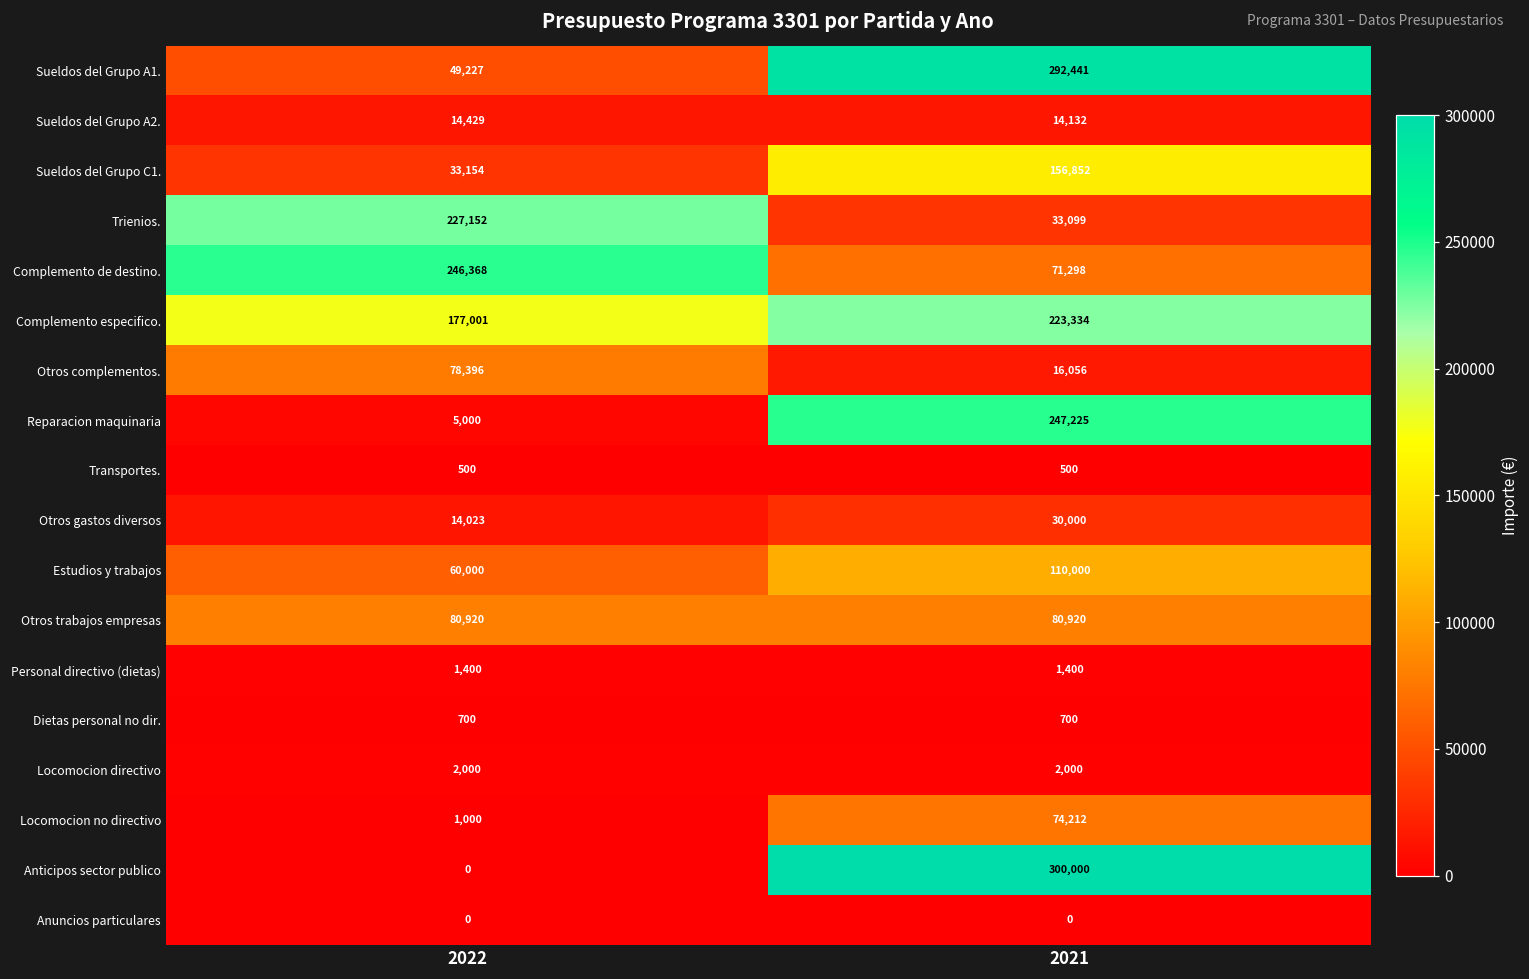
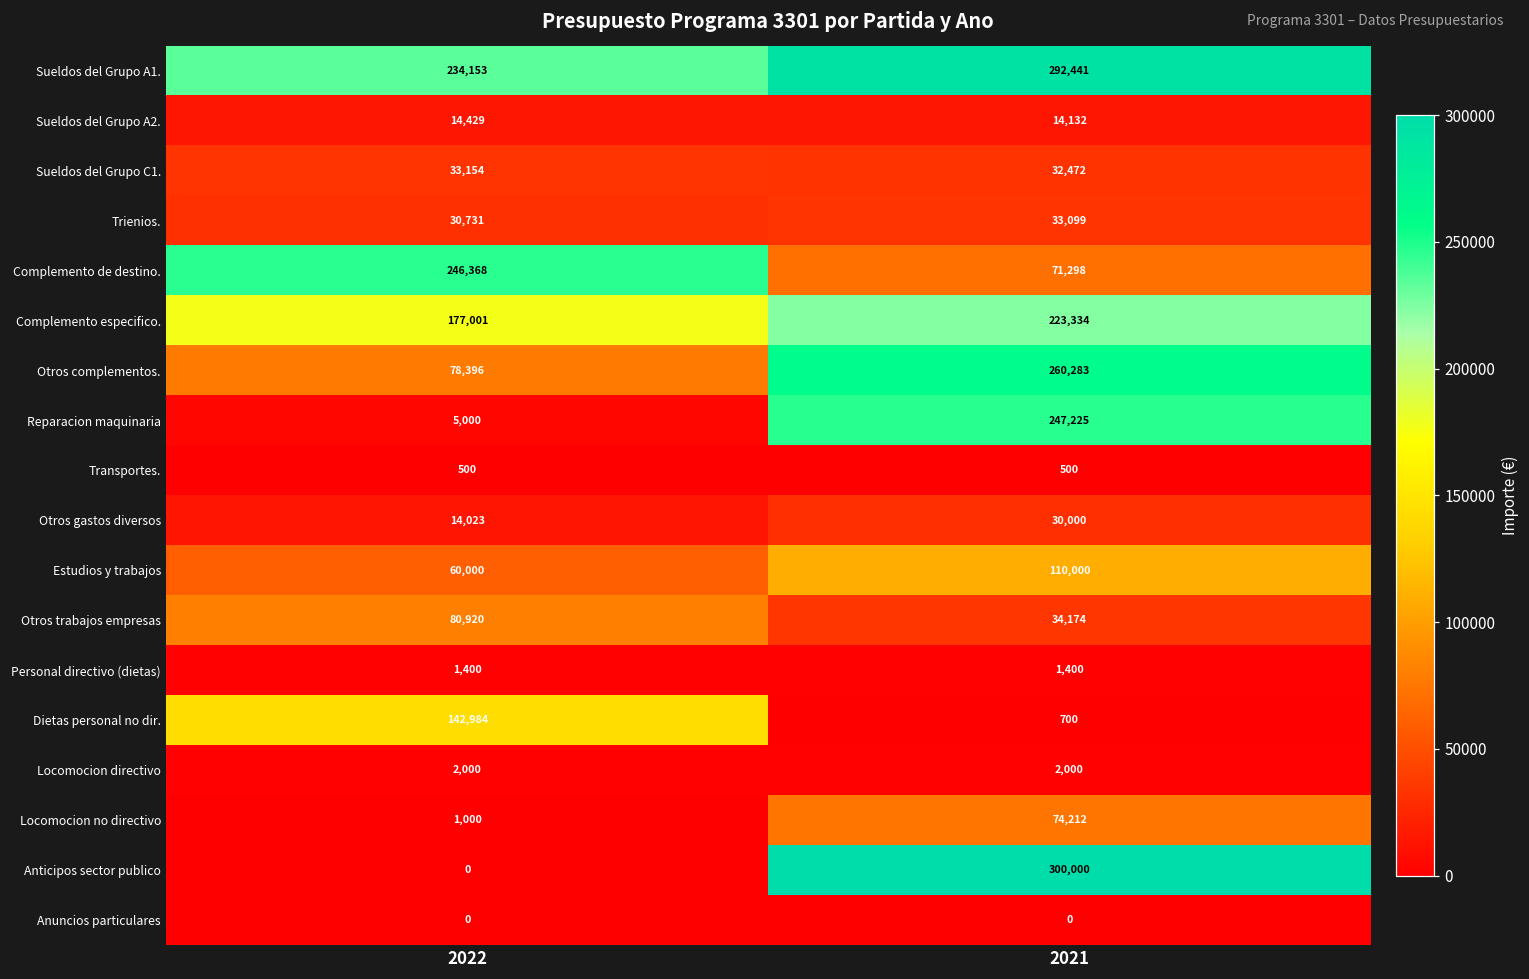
Sueldos del Grupo A1., 2022: 49,227 -> 234,153
Sueldos del Grupo C1., 2021: 156,852 -> 32,472
Trienios., 2022: 227,152 -> 30,731
Otros complementos., 2021: 16,056 -> 260,283
Otros trabajos empresas, 2021: 80,920 -> 34,174
Dietas personal no dir., 2022: 700 -> 142,984
